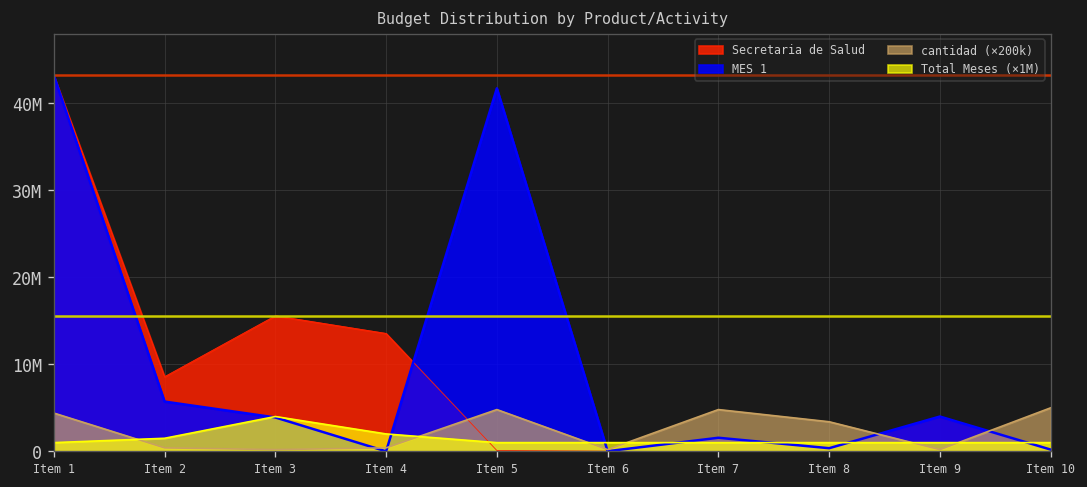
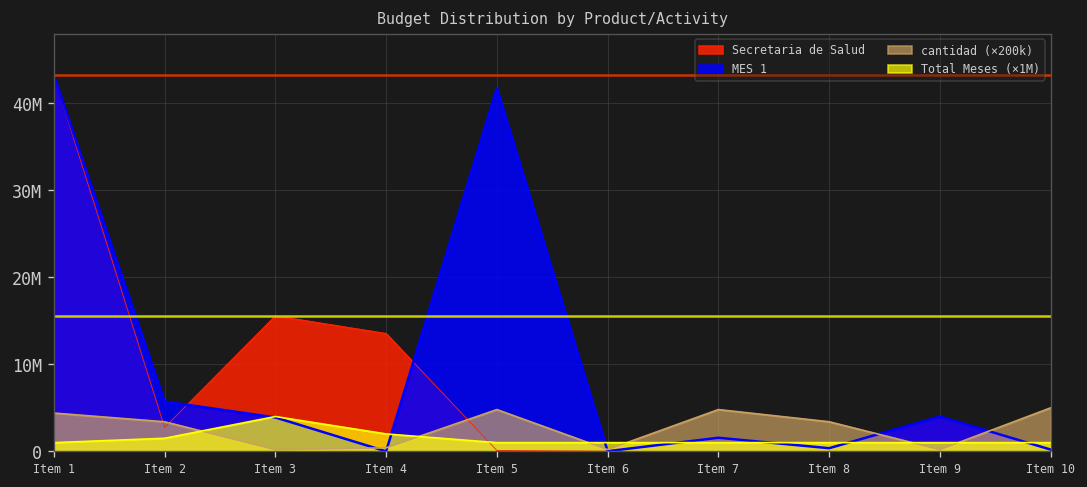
Secretaria de Salud, Item 2: 9000000 -> 3000000
cantidad (×200k), Item 2: 0 -> 3000000
